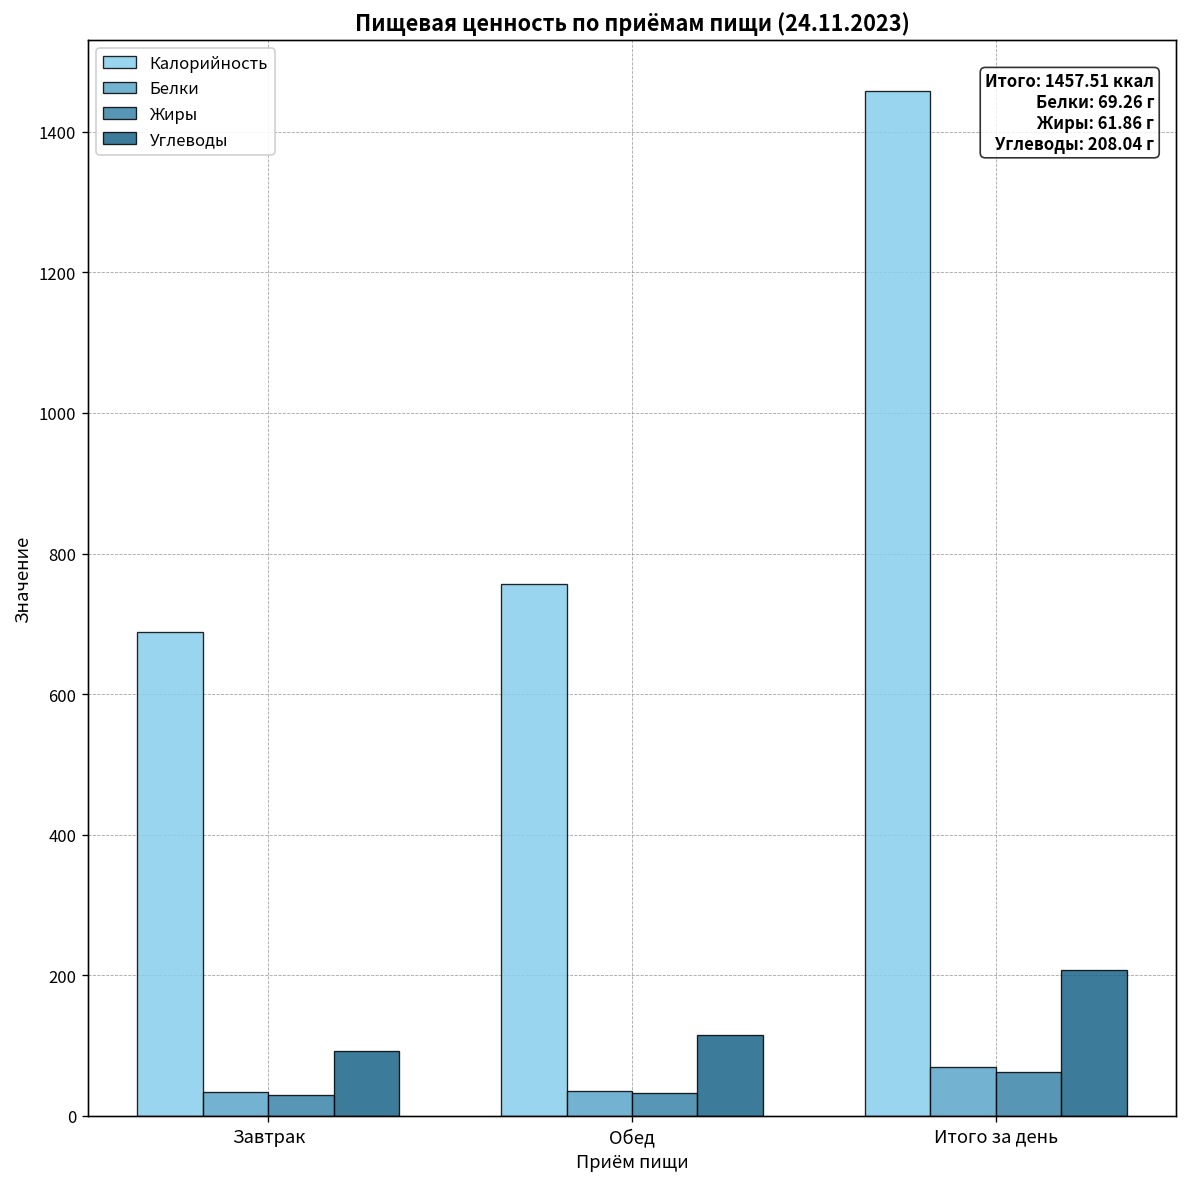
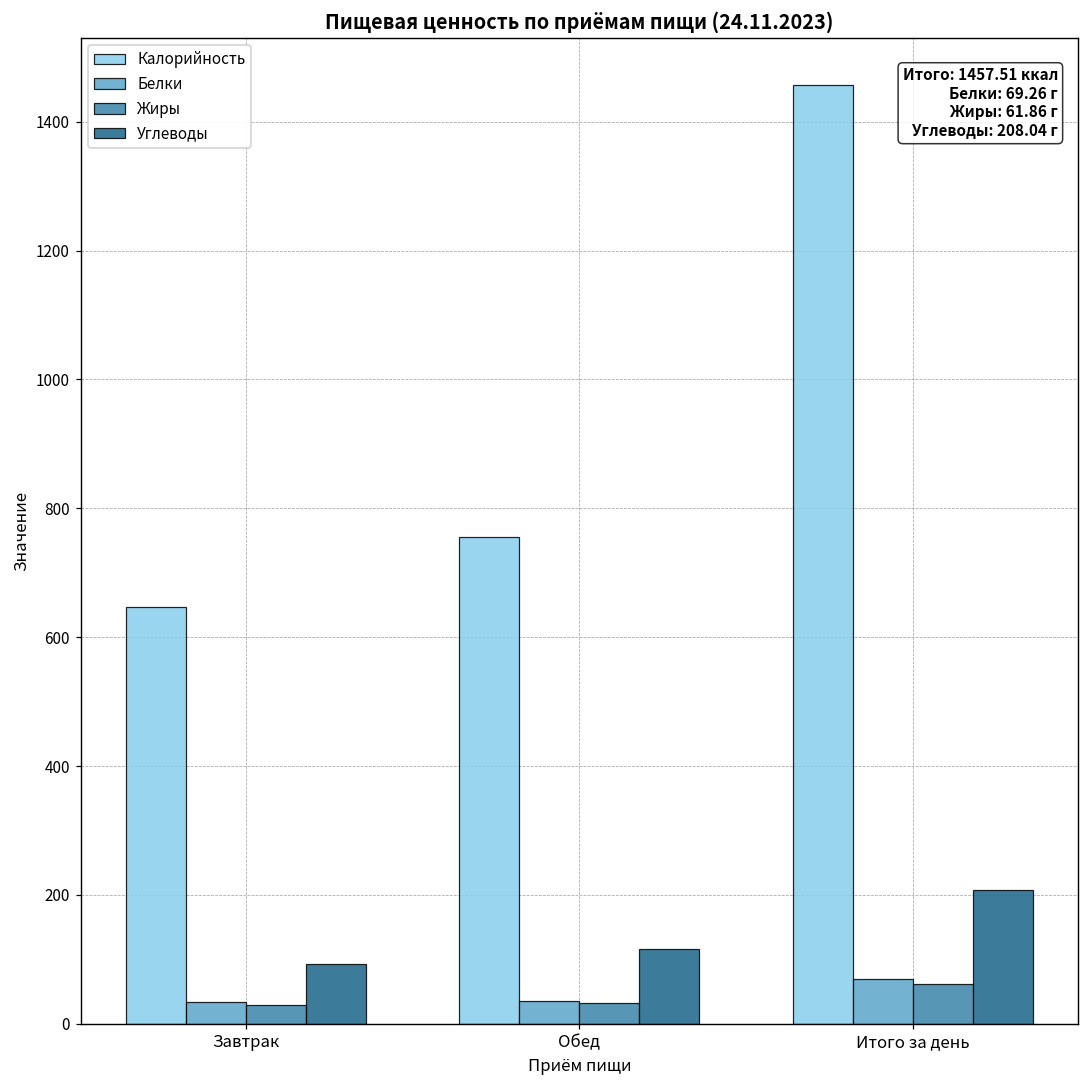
Калорийность, Завтрак: 690 -> 650
